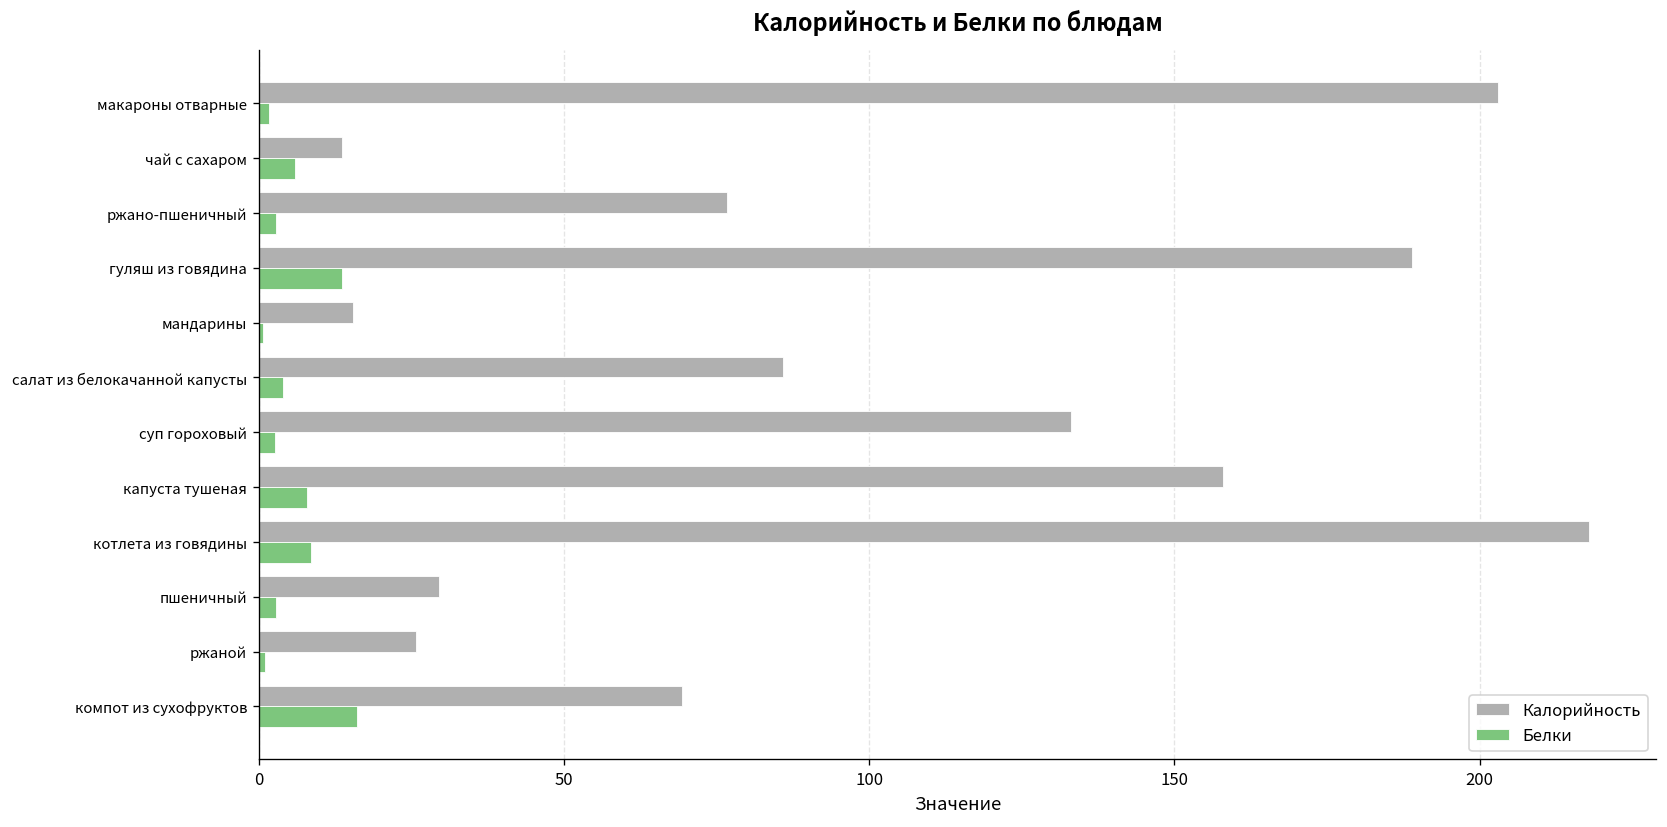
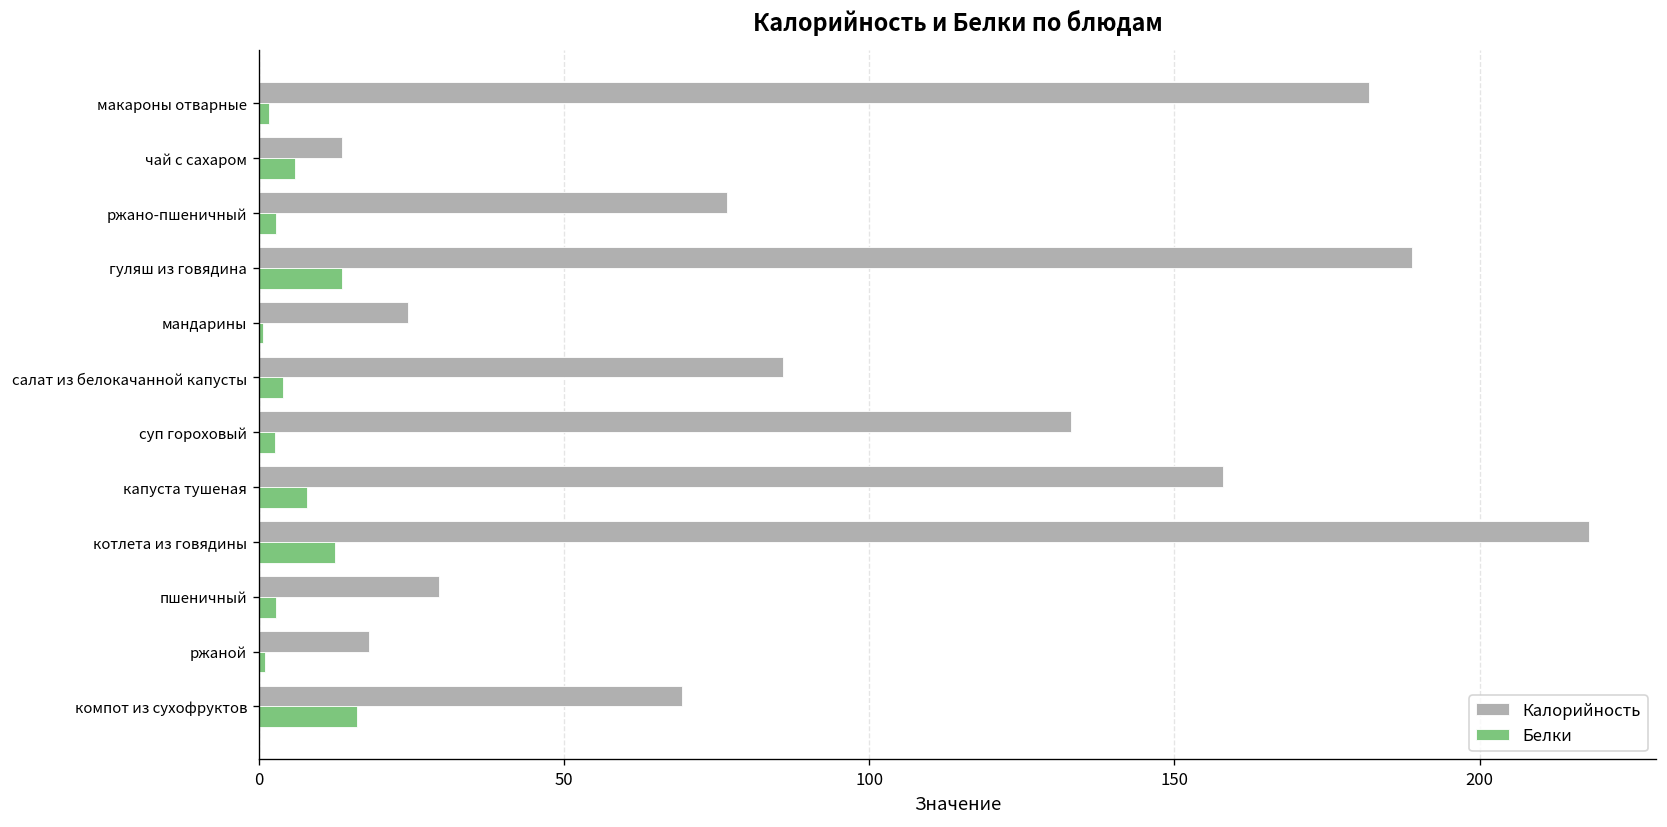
Калорийность, макароны отварные: 203 -> 182
Калорийность, мандарины: 15 -> 25
Белки, котлета из говядины: 9 -> 12
Калорийность, ржаной: 26 -> 18
